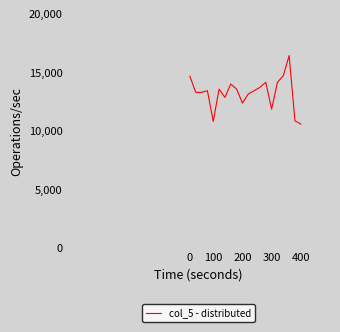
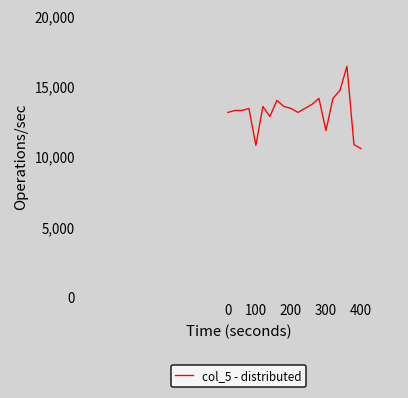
0: 14,700 -> 13,100
200: 12,400 -> 13,400
